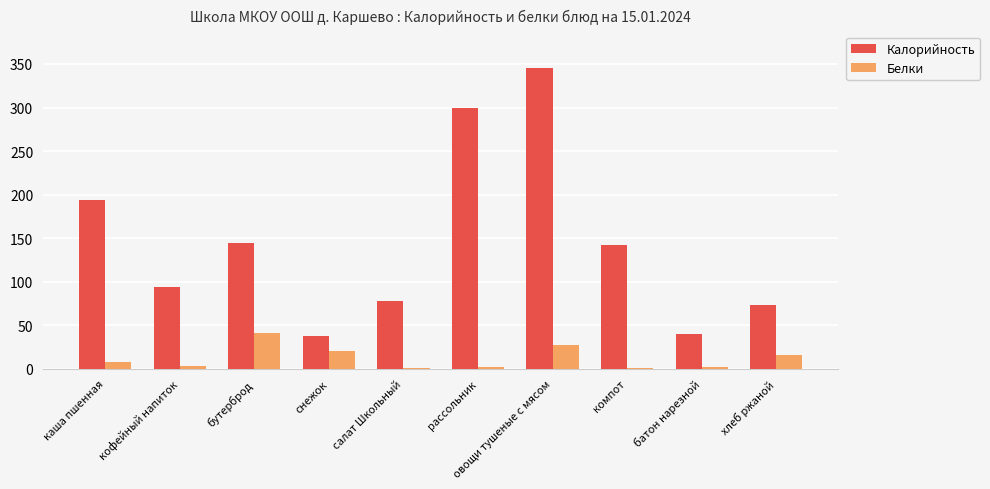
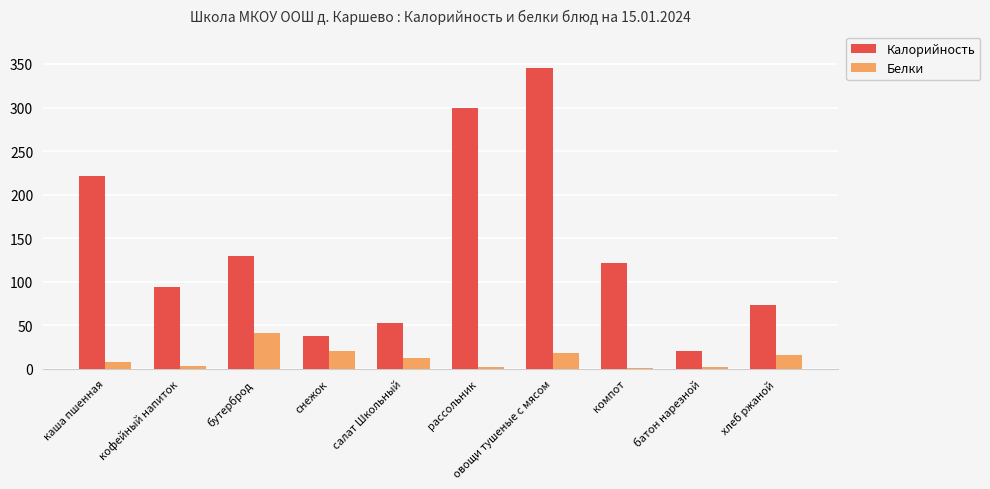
Калорийность, каша пшенная: 190 -> 220
Калорийность, бутерброд: 140 -> 130
Калорийность, салат Школьный: 80 -> 50
Белки, салат Школьный: 0 -> 10
Белки, овощи тушеные с мясом: 30 -> 20
Калорийность, компот: 140 -> 120
Калорийность, батон нарезной: 40 -> 20
